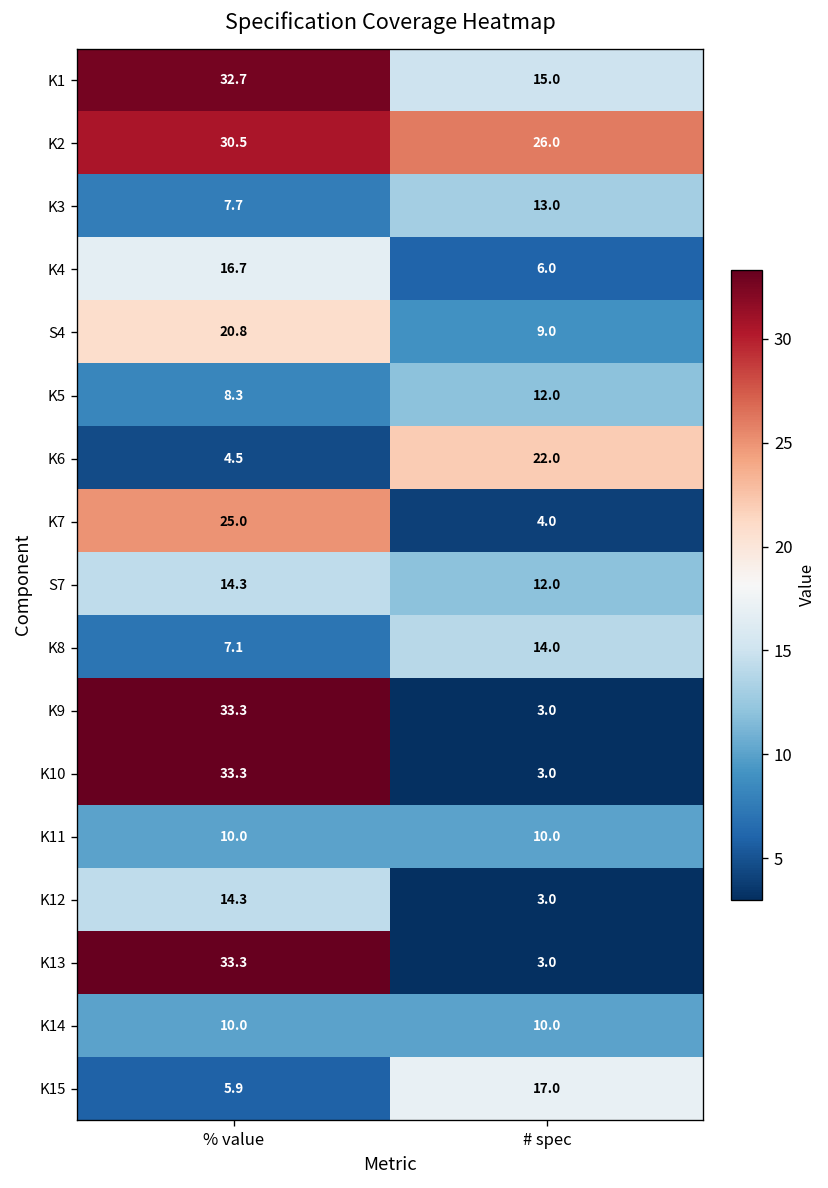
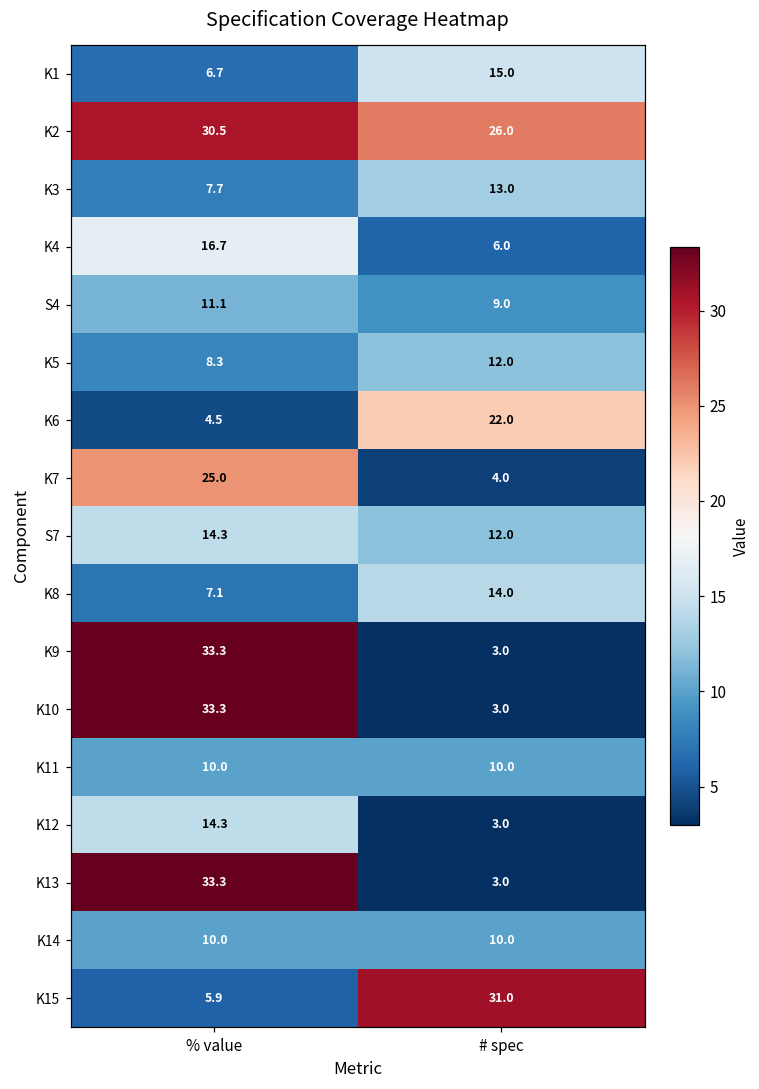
K1, % value: 32.7 -> 6.7
S4, % value: 20.8 -> 11.1
K15, # spec: 17.0 -> 31.0
